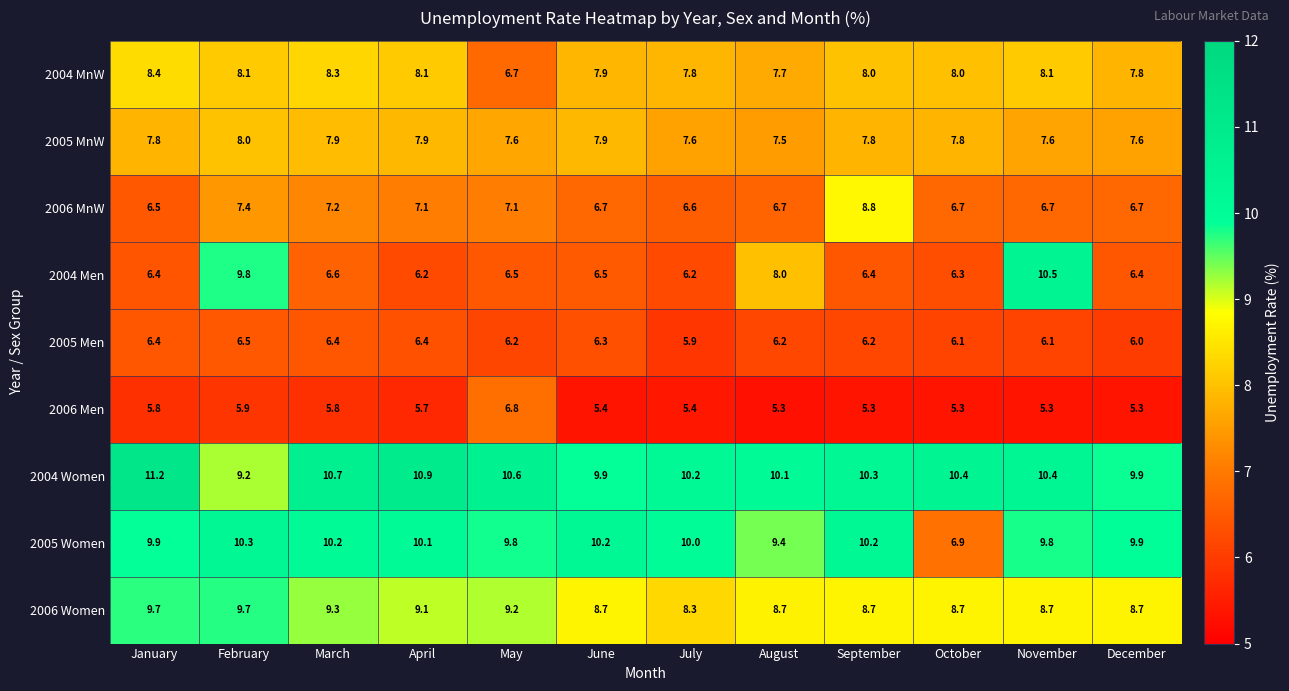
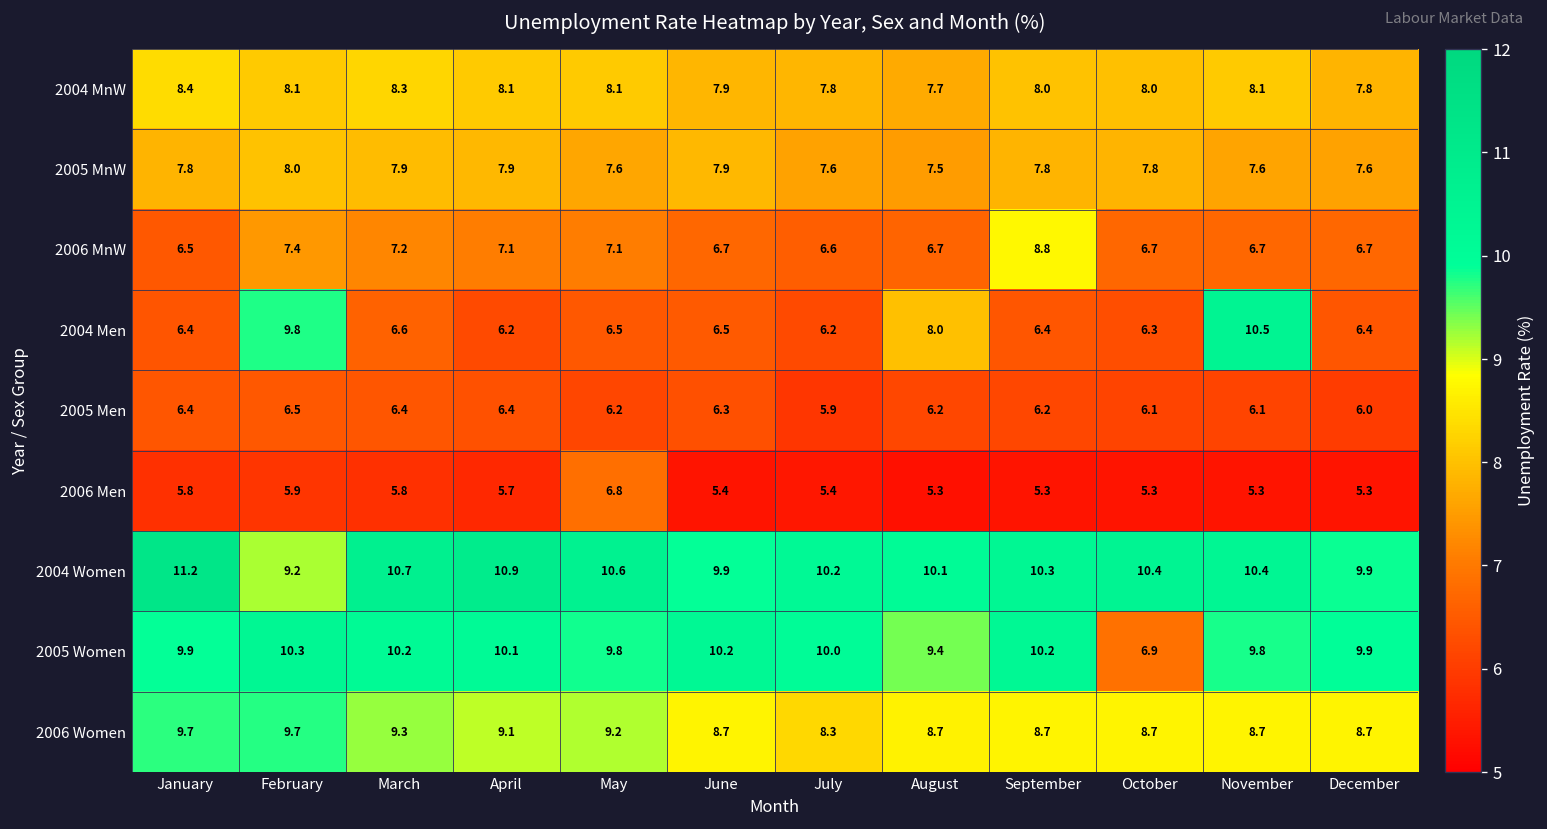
2004 MnW, May: 6.7 -> 8.1
